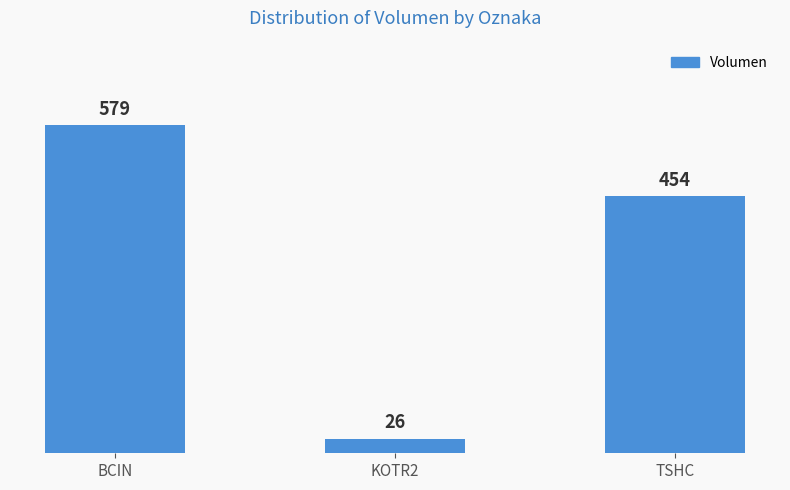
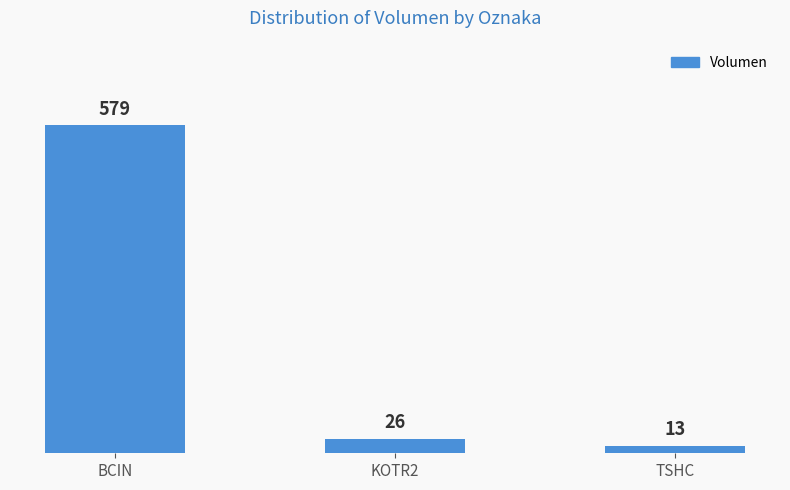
TSHC: 454 -> 13
